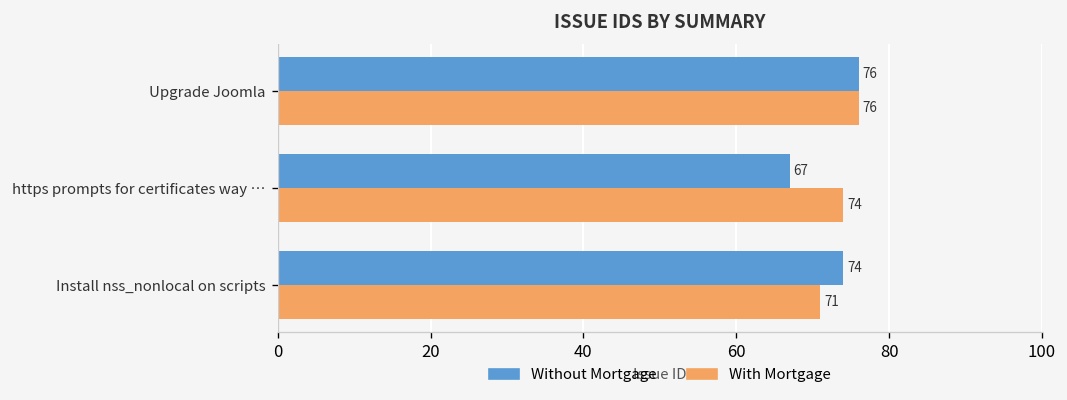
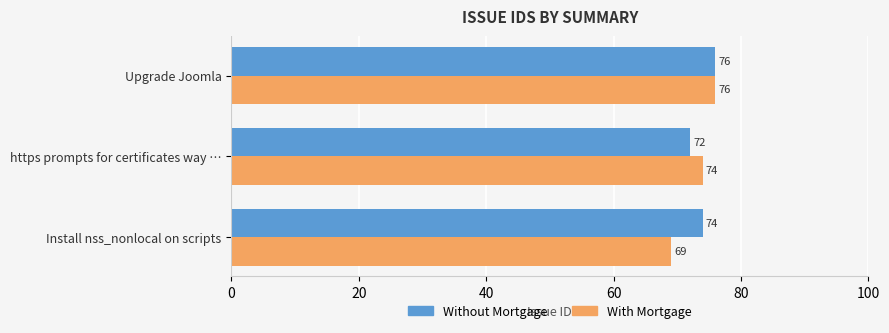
Without Mortgage, https prompts for certificates way …: 67 -> 72
With Mortgage, Install nss_nonlocal on scripts: 71 -> 69
